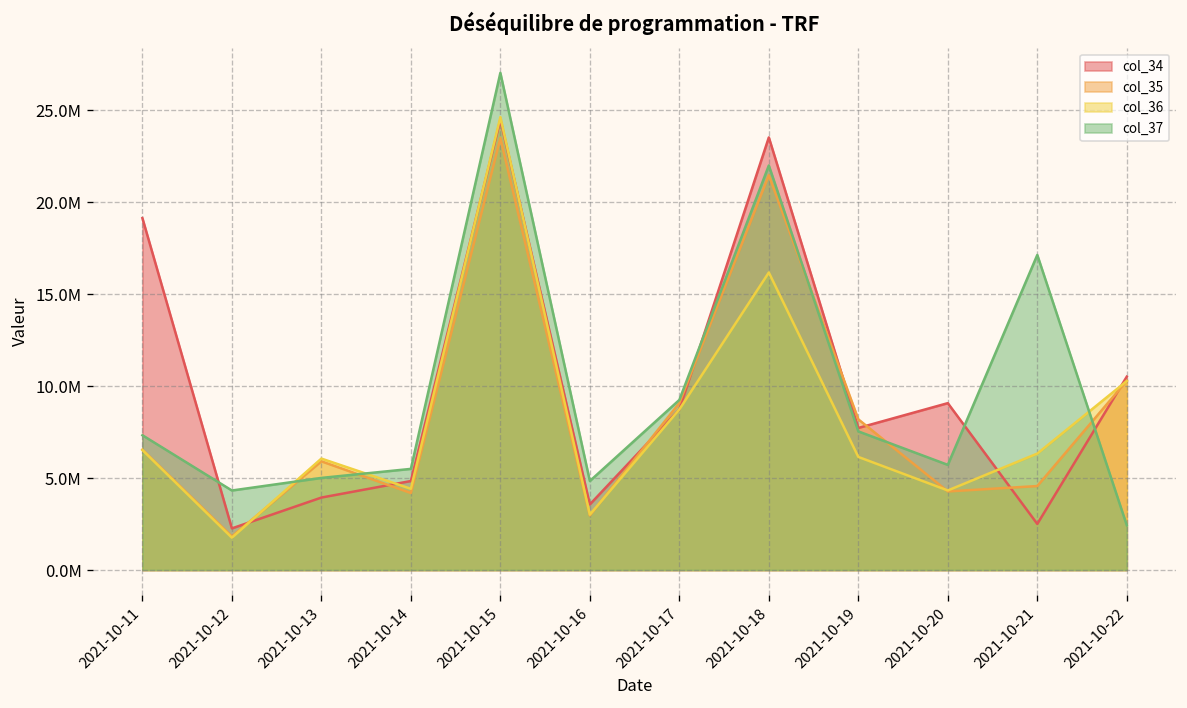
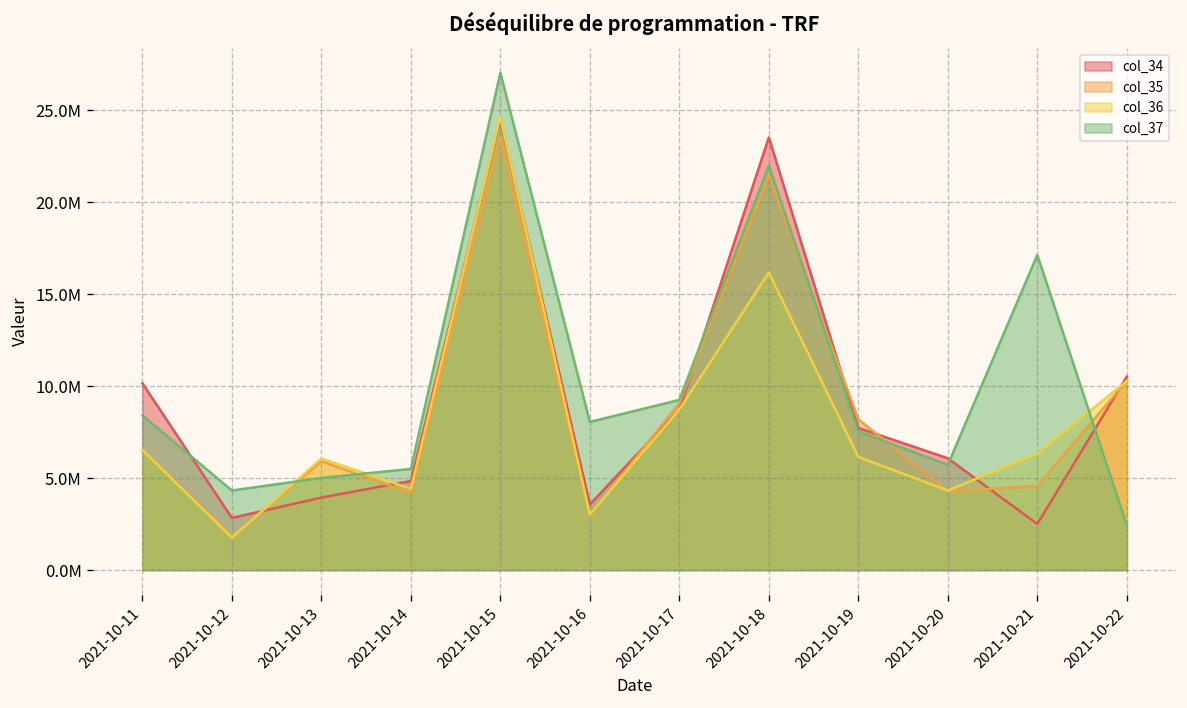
col_34, 2021-10-11: 19100000 -> 10200000
col_37, 2021-10-11: 7300000 -> 8400000
col_34, 2021-10-12: 2300000 -> 2800000
col_37, 2021-10-16: 4800000 -> 8100000
col_34, 2021-10-20: 9100000 -> 6100000
